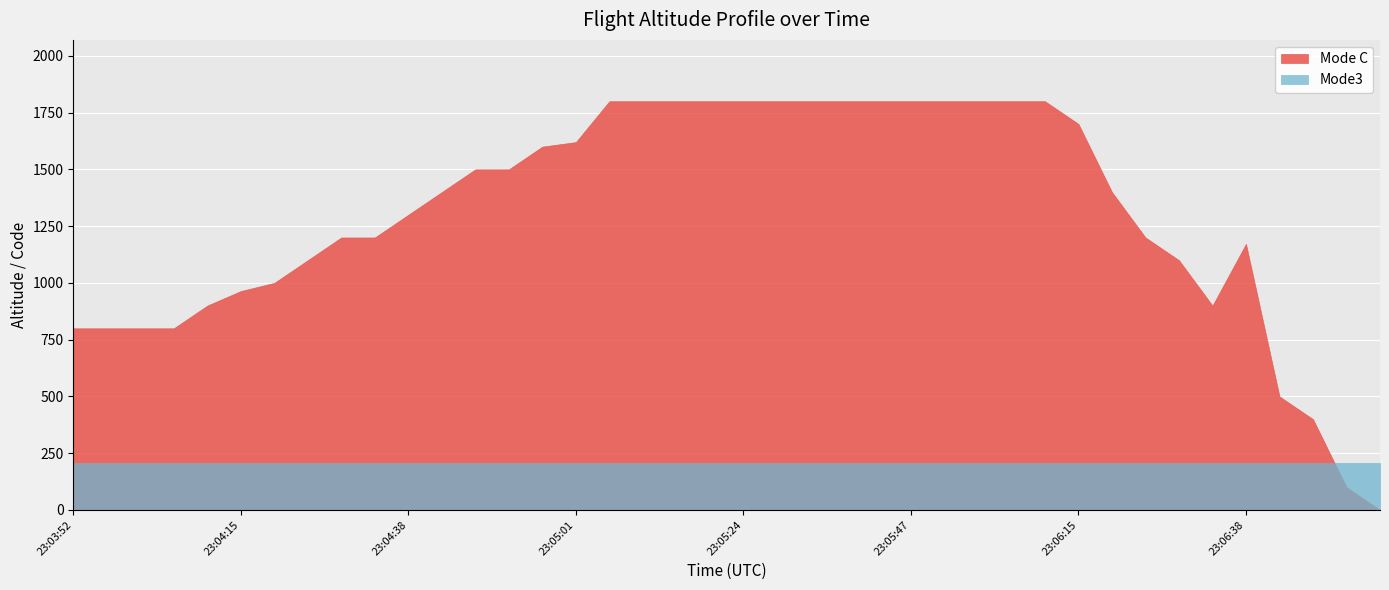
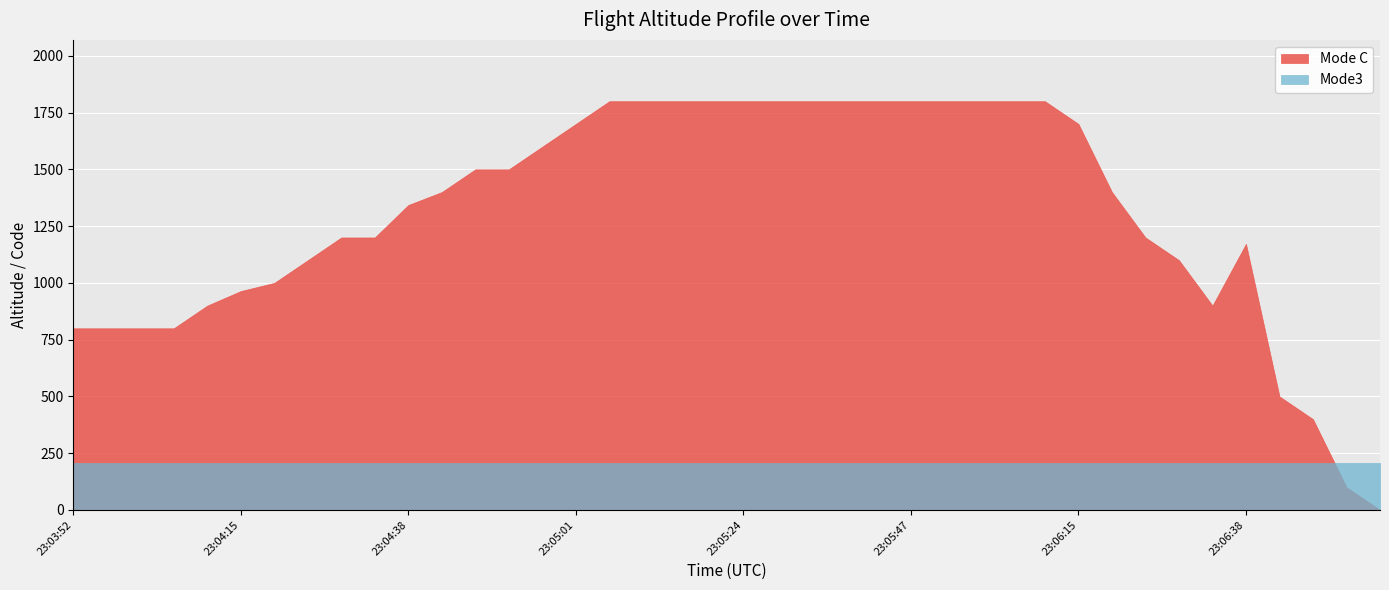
Mode C, 23:04:38: 1300 -> 1340
Mode C, 23:05:01: 1620 -> 1700
